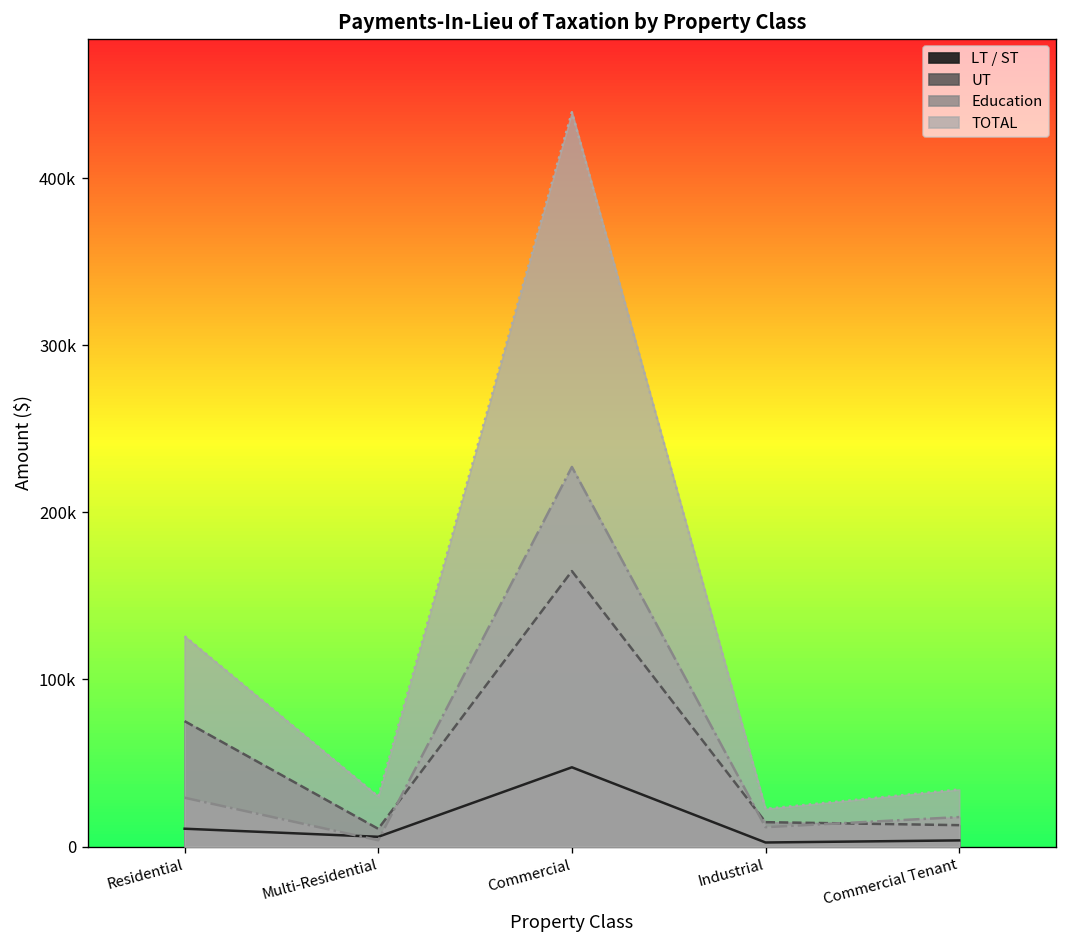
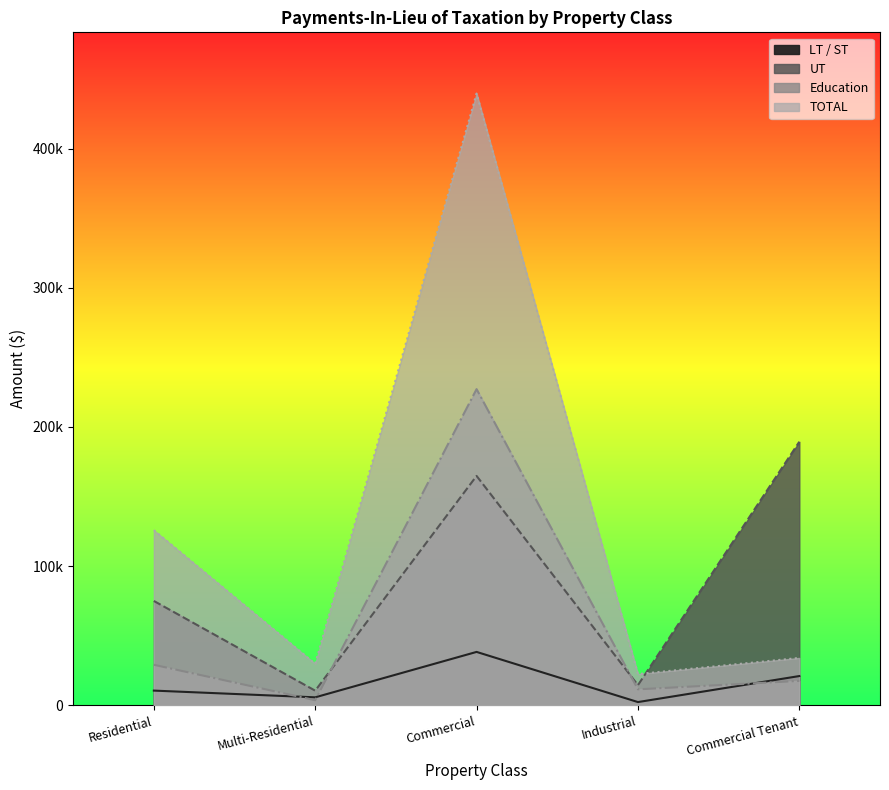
LT / ST, Commercial: 47000 -> 38000
LT / ST, Commercial Tenant: 4000 -> 21000
UT, Commercial Tenant: 13000 -> 189000
